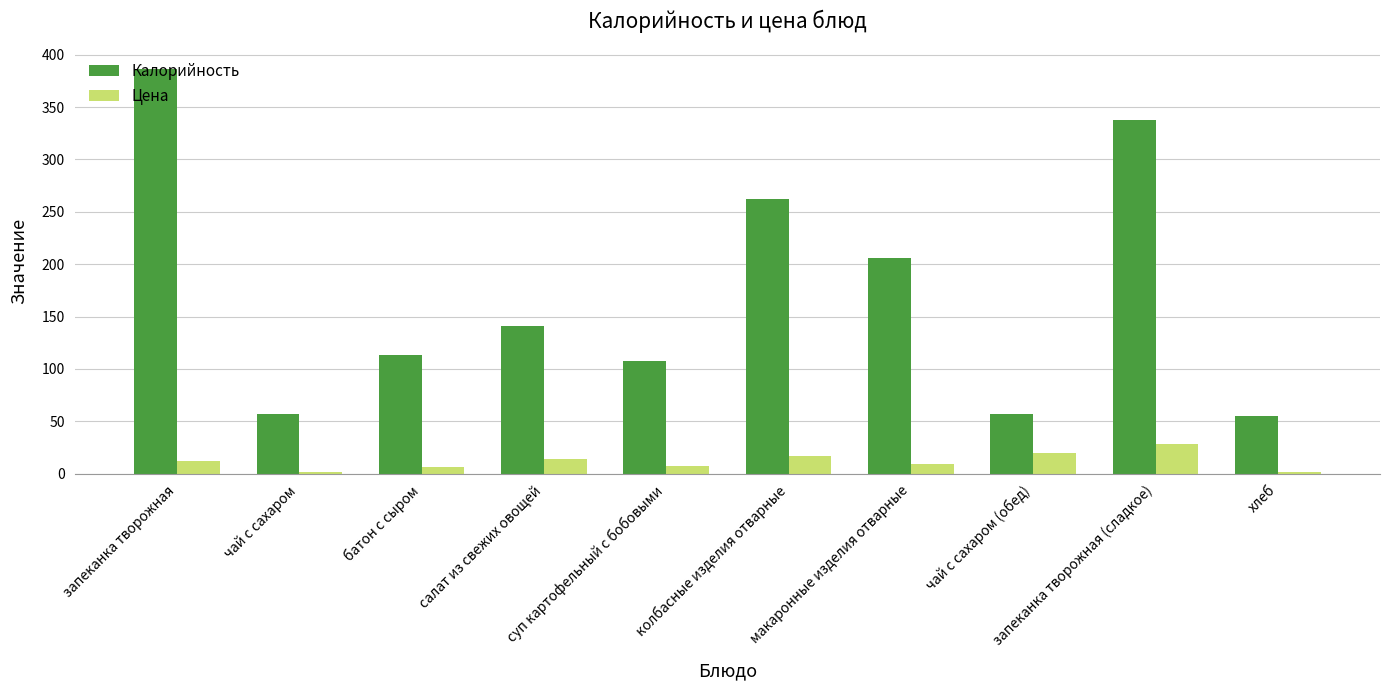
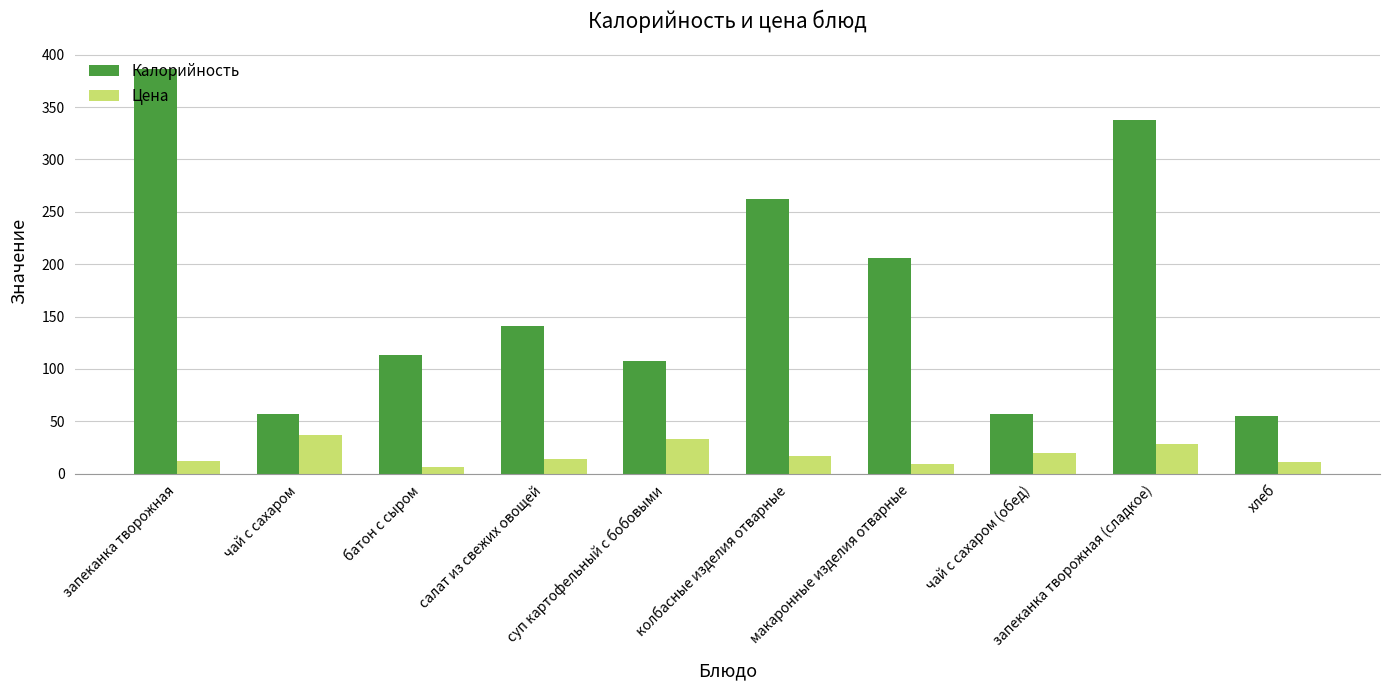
Цена, чай с сахаром: 1 -> 37
Цена, суп картофельный с бобовыми: 7 -> 33
Цена, хлеб: 1 -> 12
